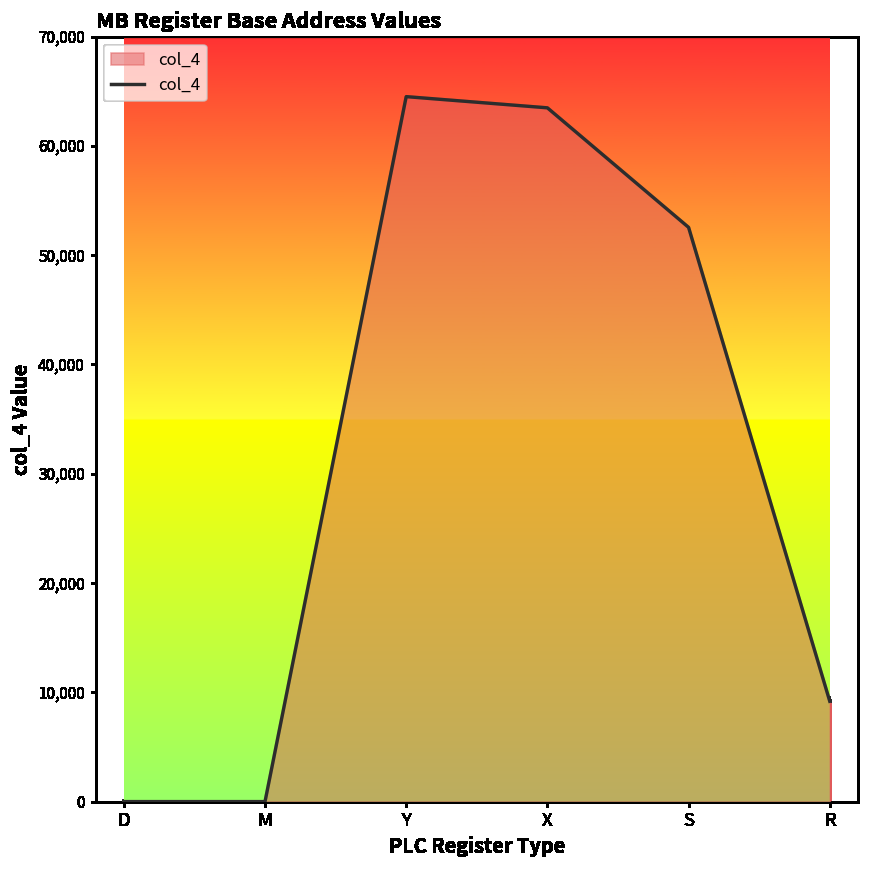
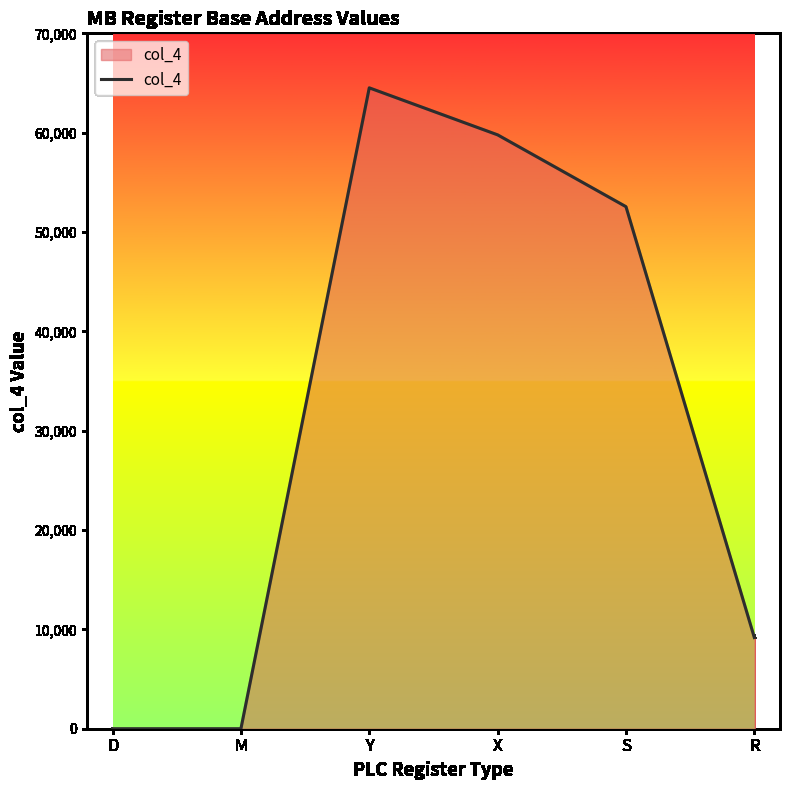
X: 63,000 -> 60,000
